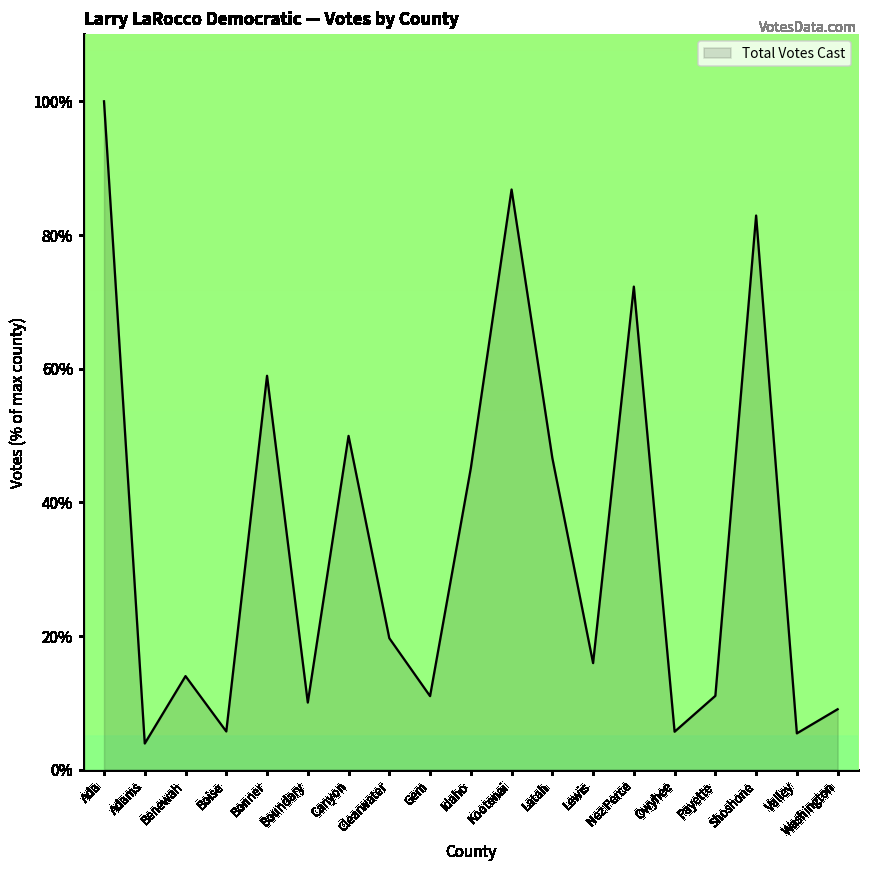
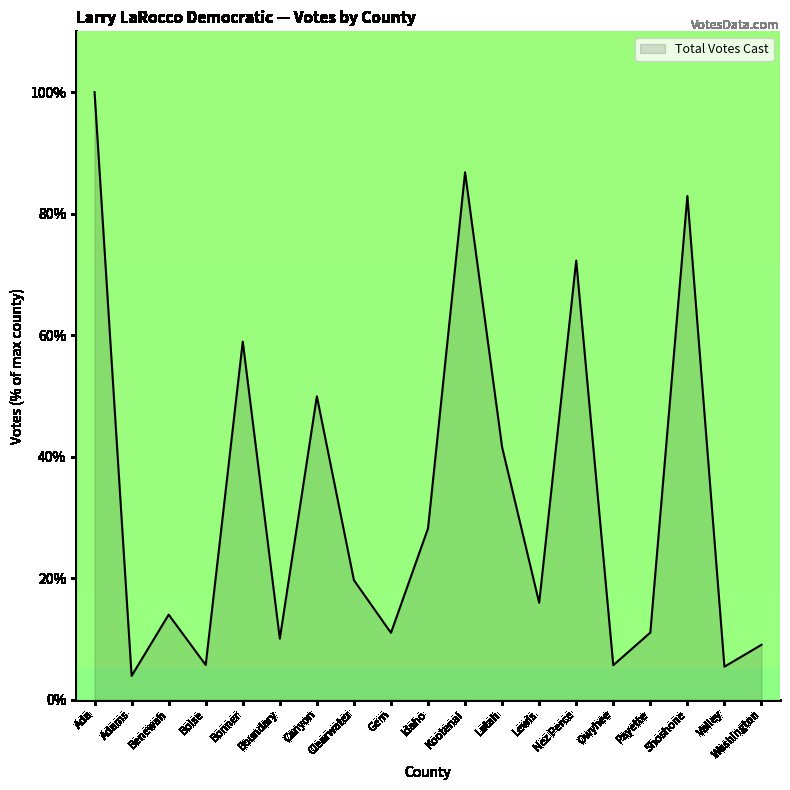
Idaho: 45% -> 28%
Latah: 47% -> 42%
